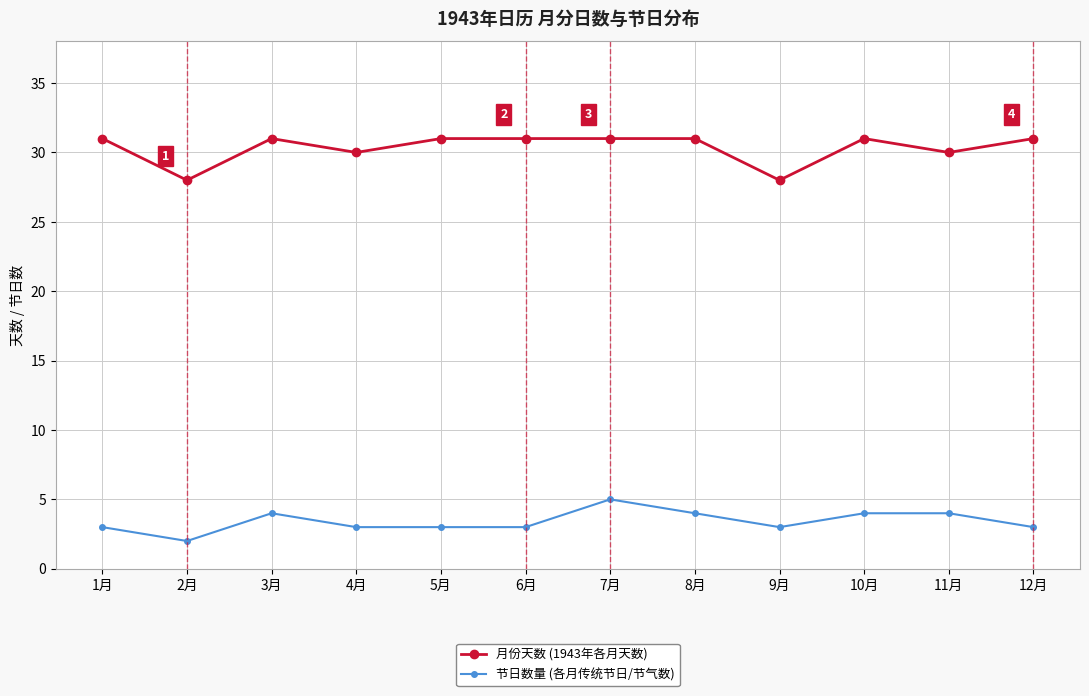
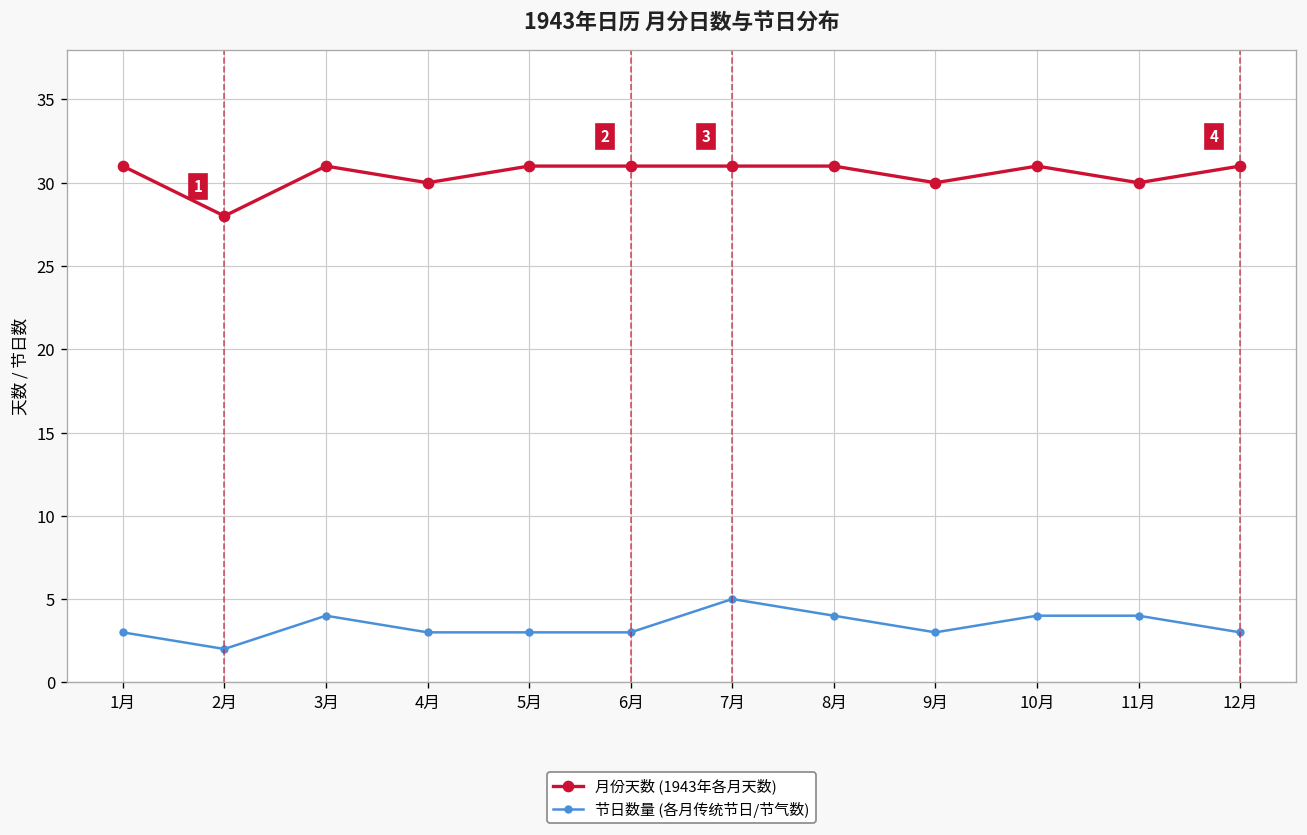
月份天数 (1943年各月天数), 9月: 28 -> 30
